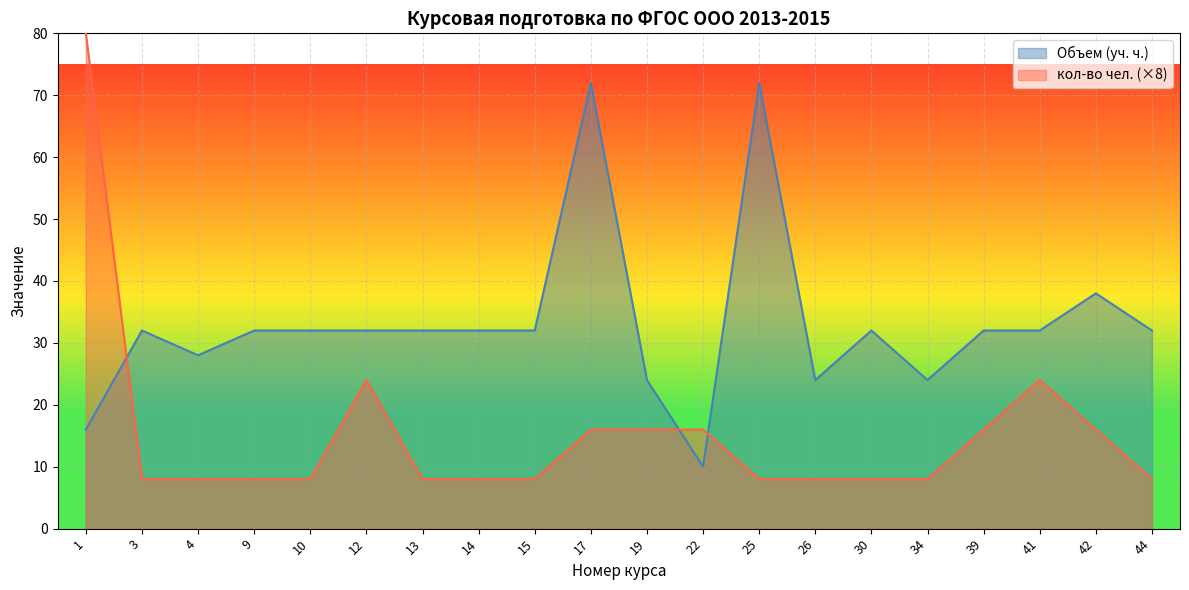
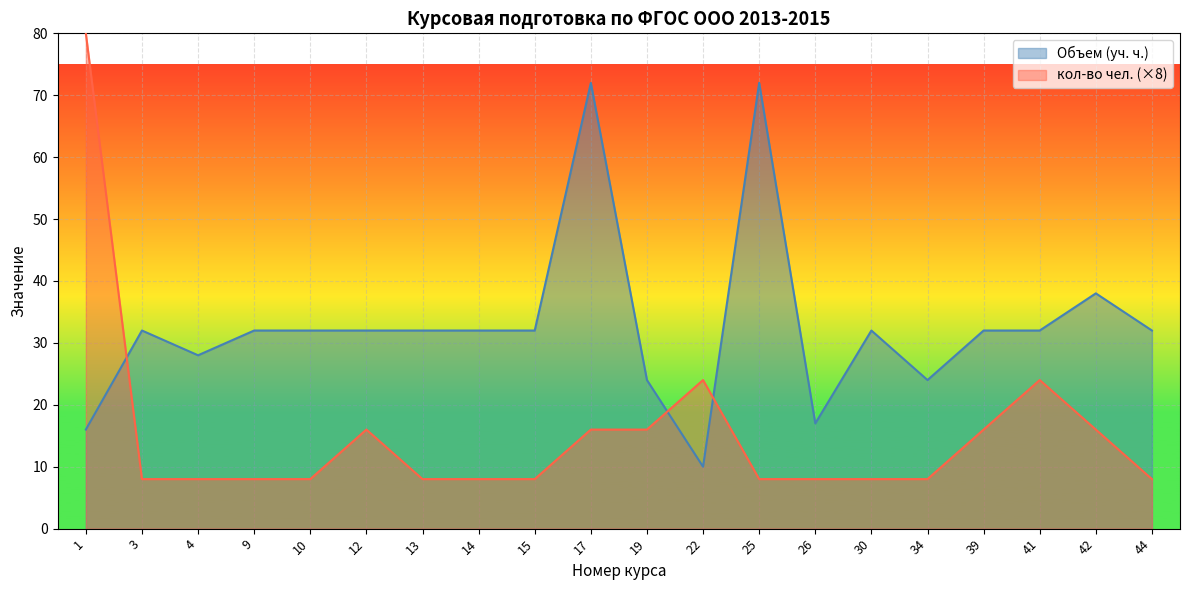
кол-во чел. (×8), 12: 24 -> 16
кол-во чел. (×8), 22: 16 -> 24
Объем (уч. ч.), 26: 24 -> 17
